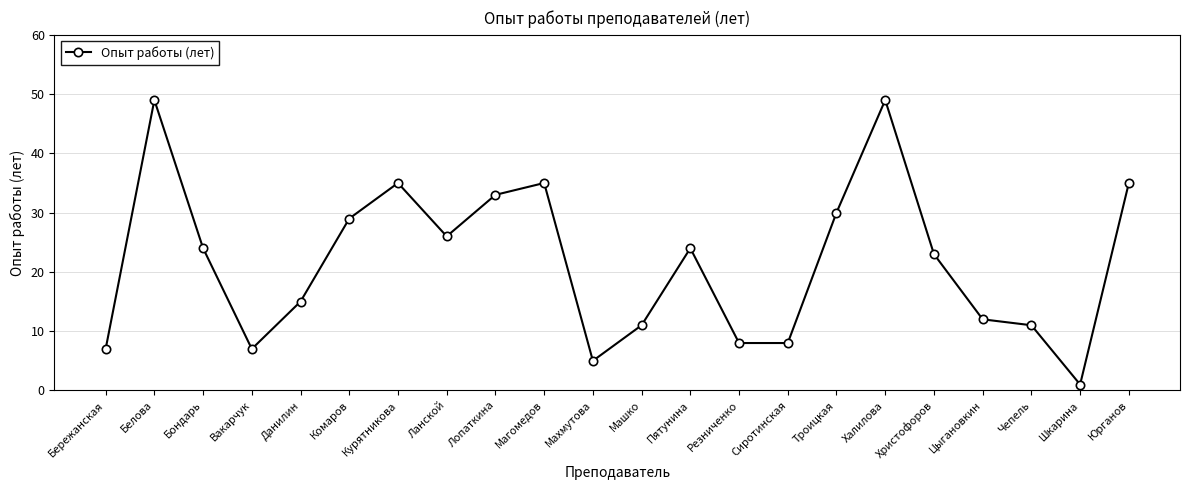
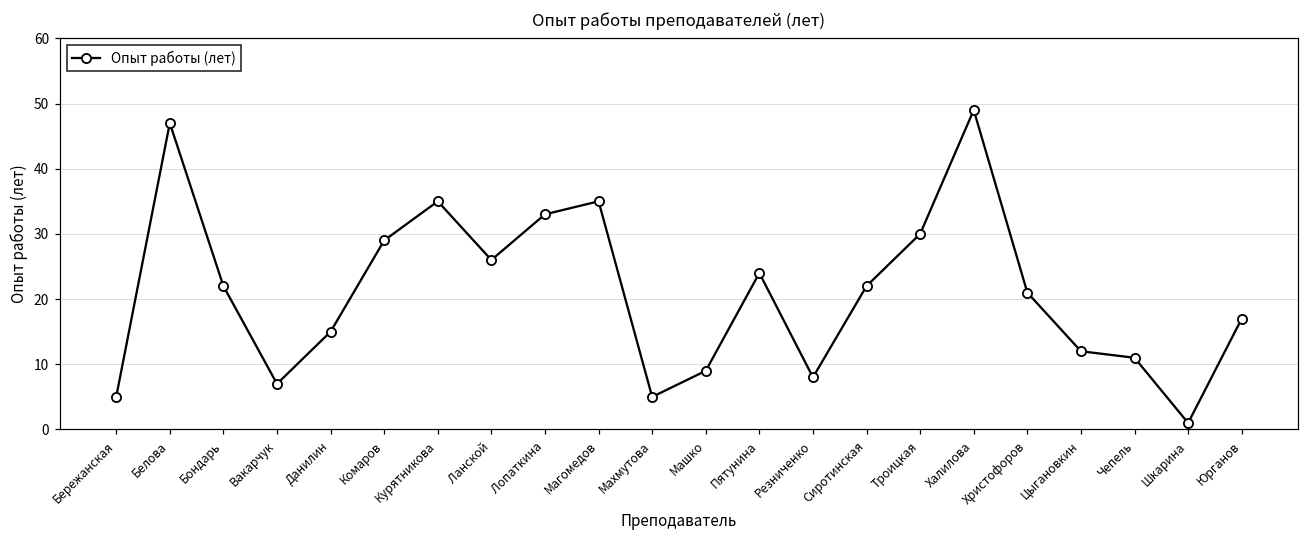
Бережанская: 7 -> 5
Белова: 49 -> 47
Бондарь: 24 -> 22
Машко: 11 -> 9
Сиротинская: 8 -> 22
Христофоров: 23 -> 21
Юрганов: 35 -> 17
